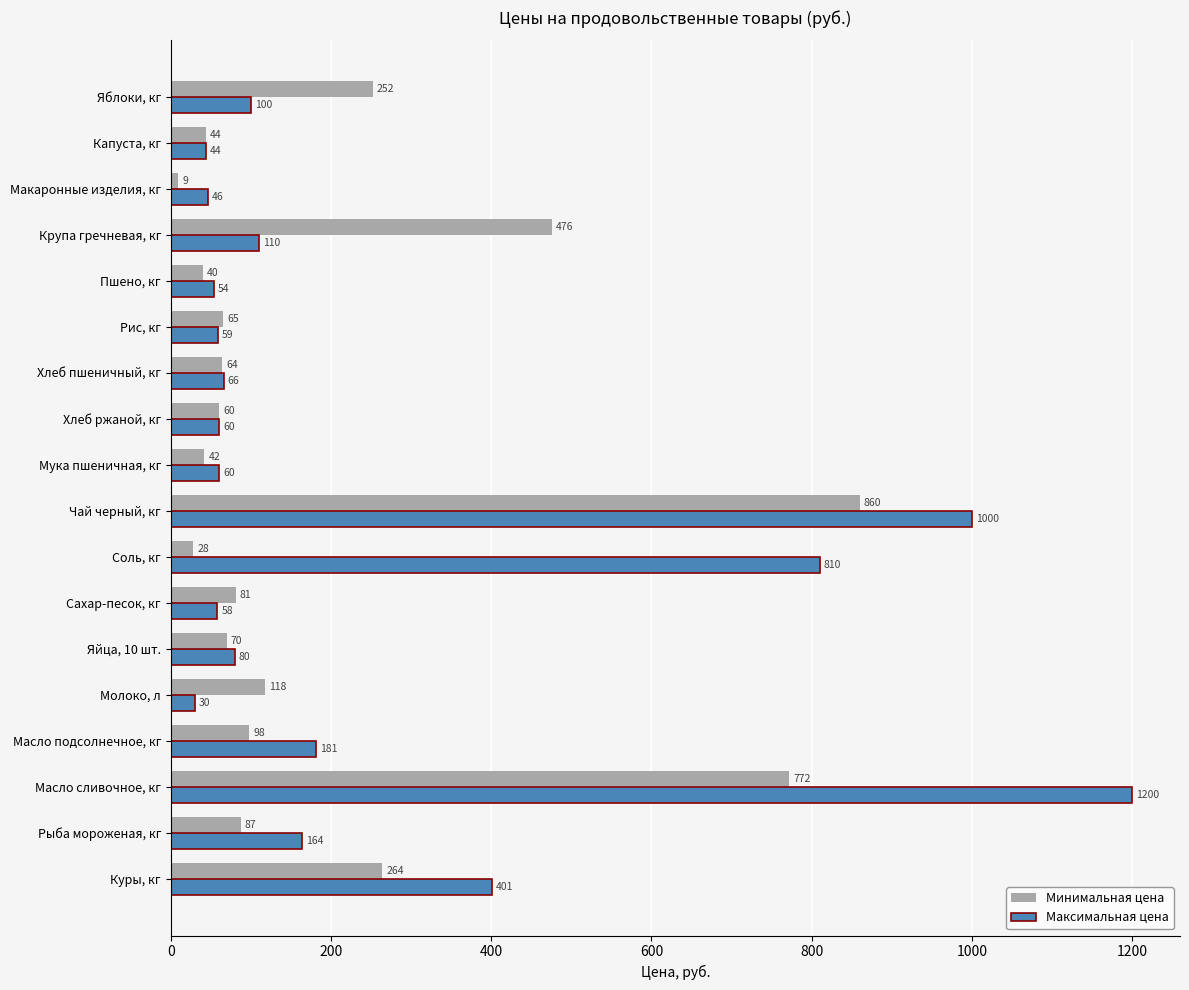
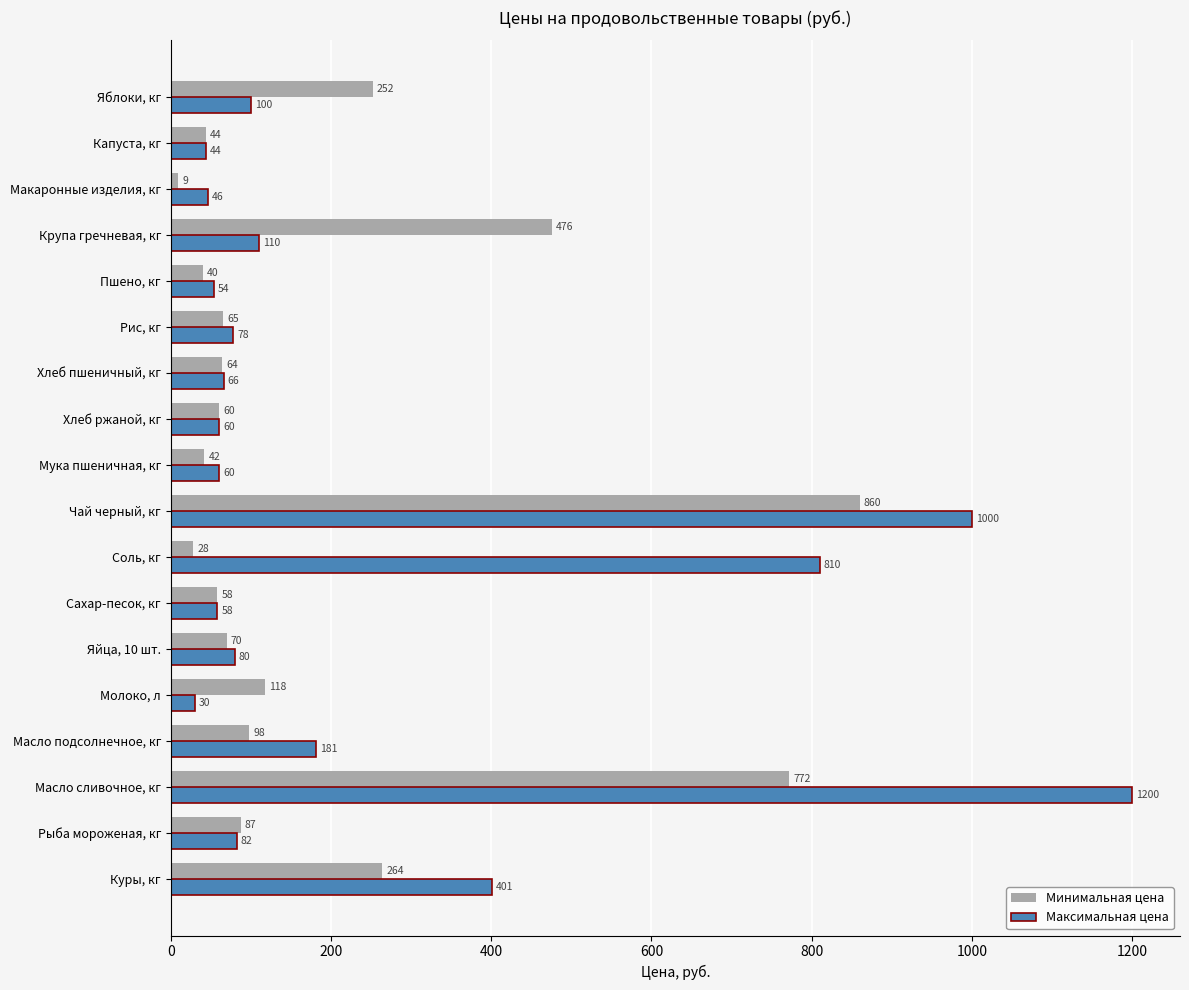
Максимальная цена, Рис, кг: 59 -> 78
Минимальная цена, Сахар-песок, кг: 81 -> 58
Максимальная цена, Рыба мороженая, кг: 164 -> 82
